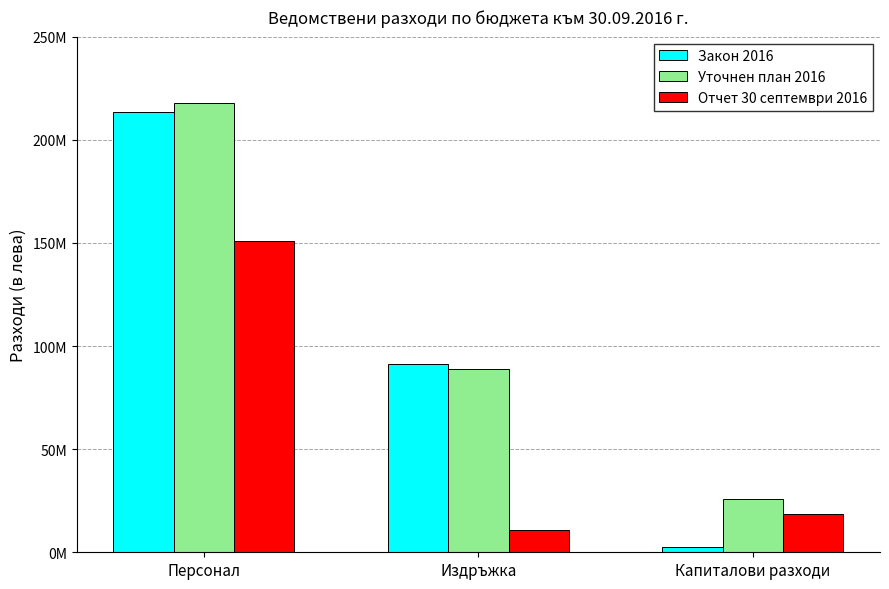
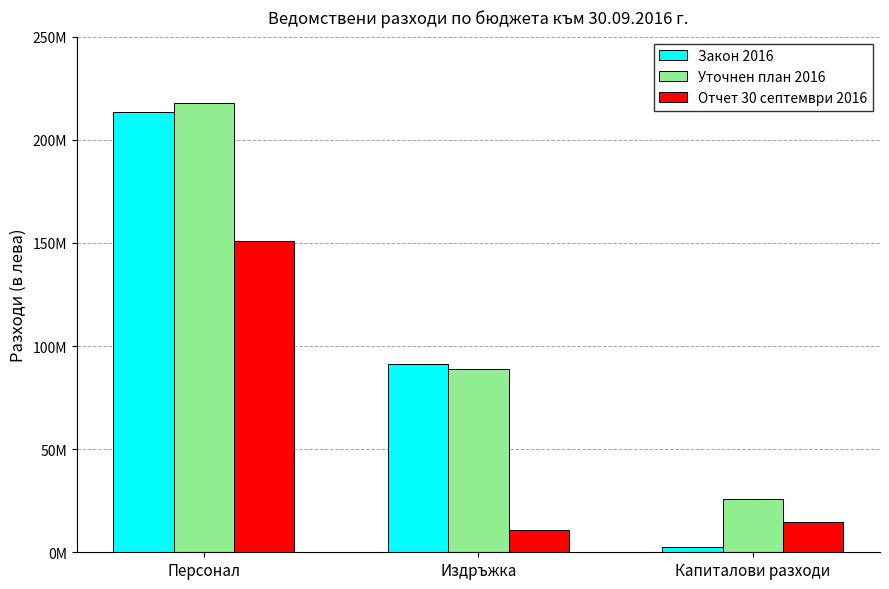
Отчет 30 септември 2016, Капиталови разходи: 18000000 -> 15000000
